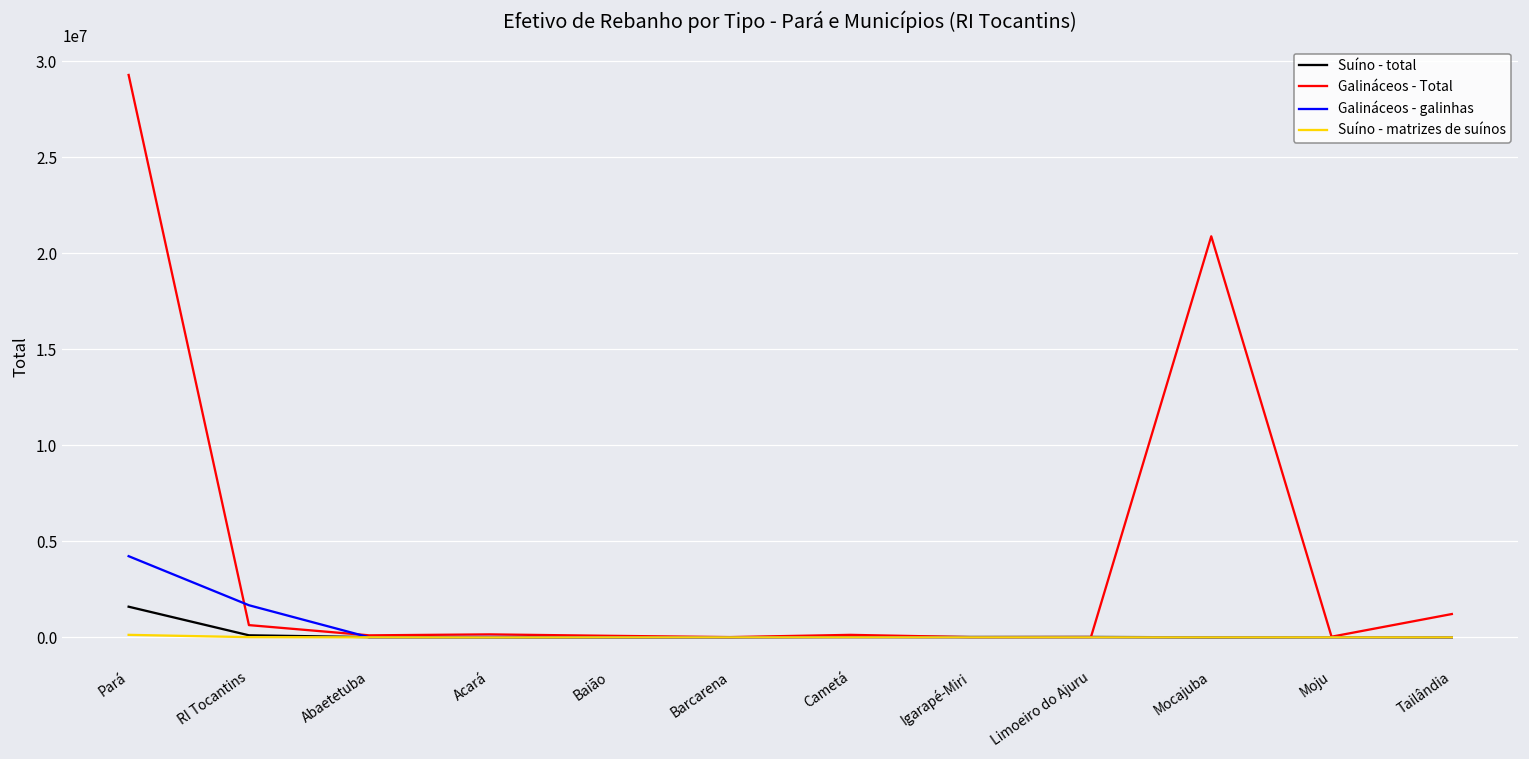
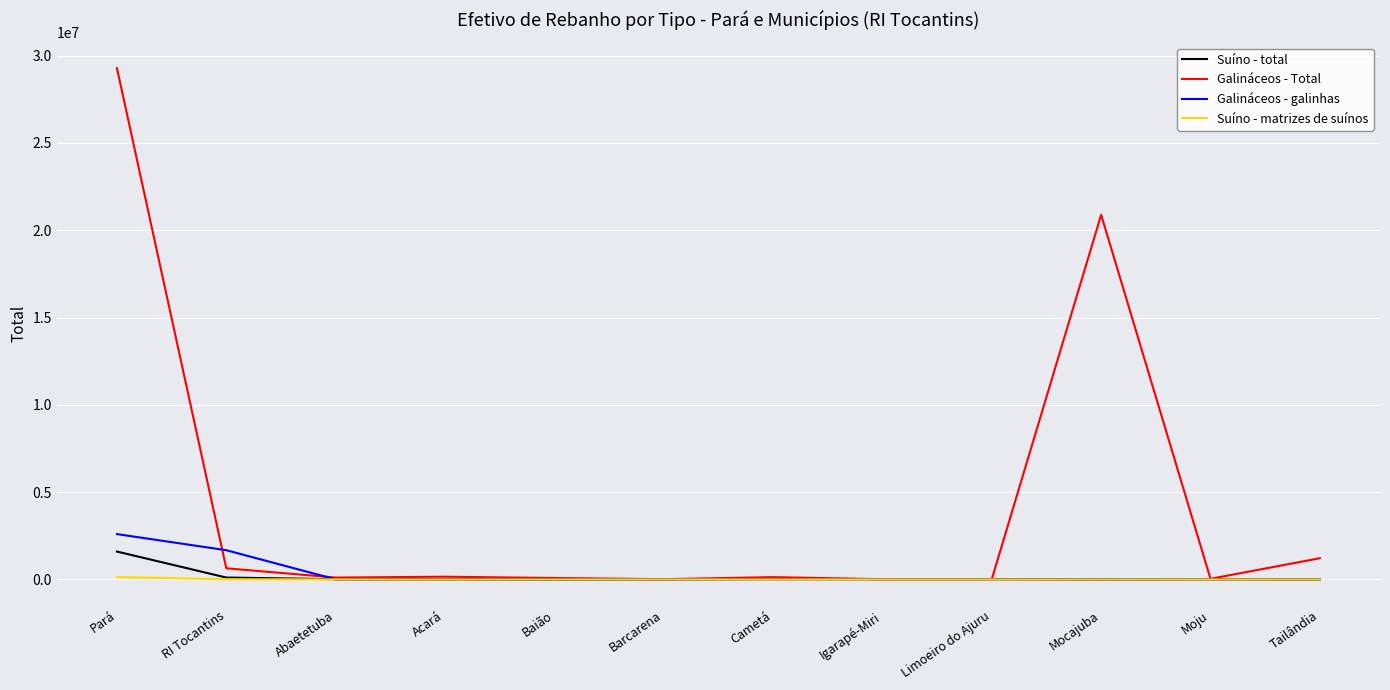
Galináceos - galinhas, Pará: 4200000 -> 2600000
